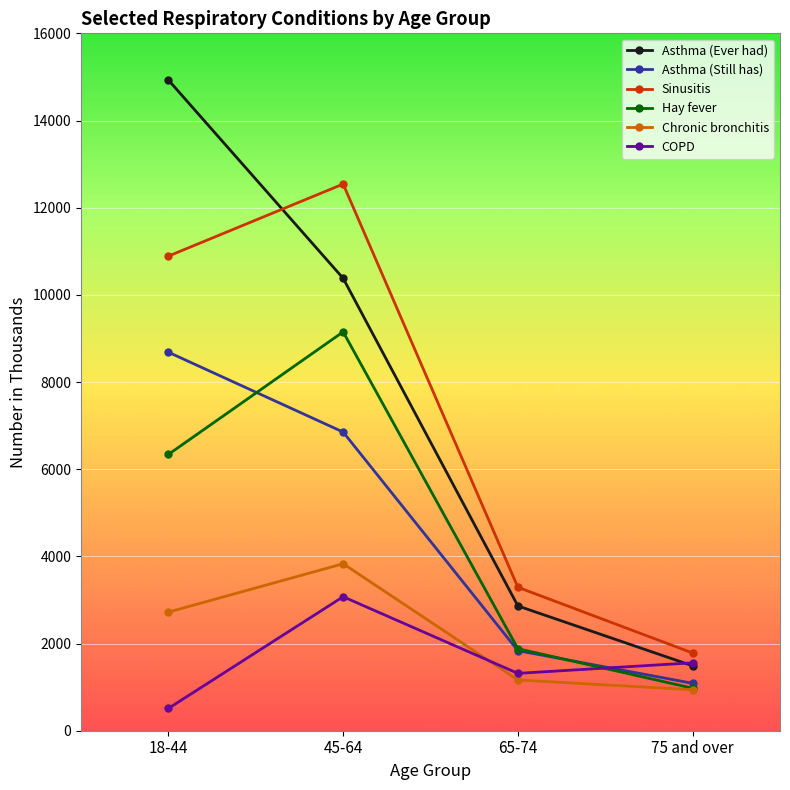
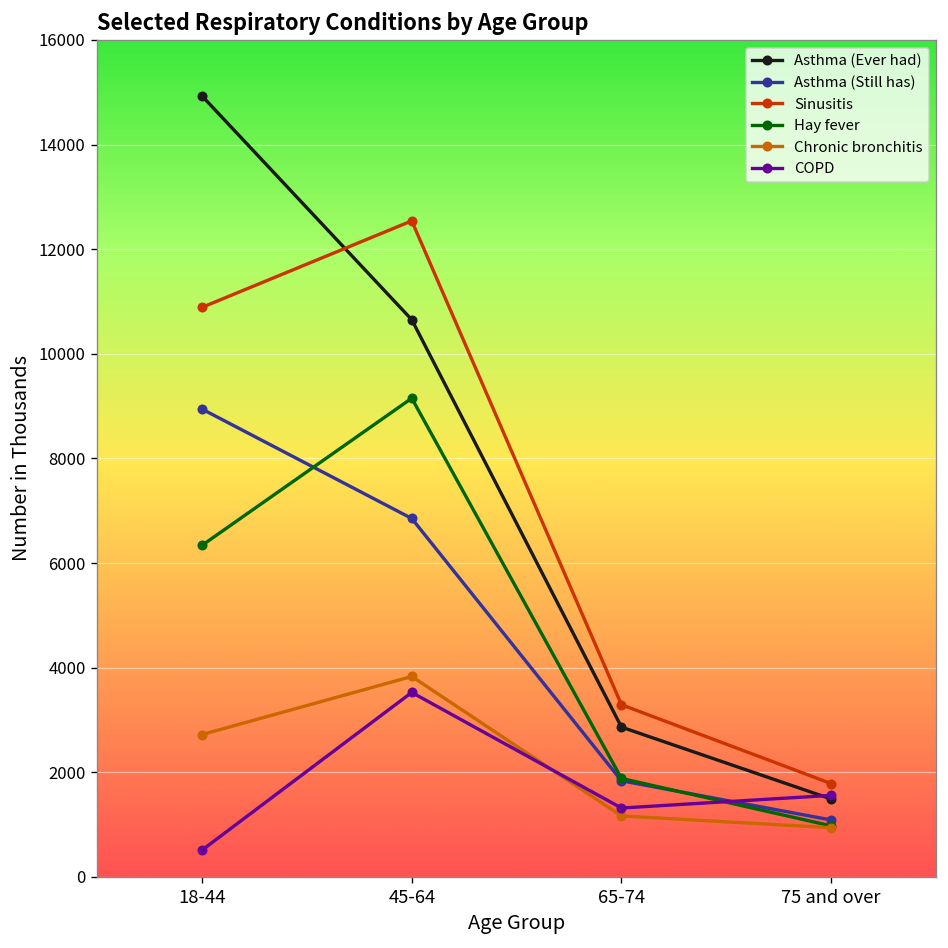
Asthma (Still has), 18-44: 8700 -> 8900
Asthma (Ever had), 45-64: 10400 -> 10700
COPD, 45-64: 3100 -> 3500
